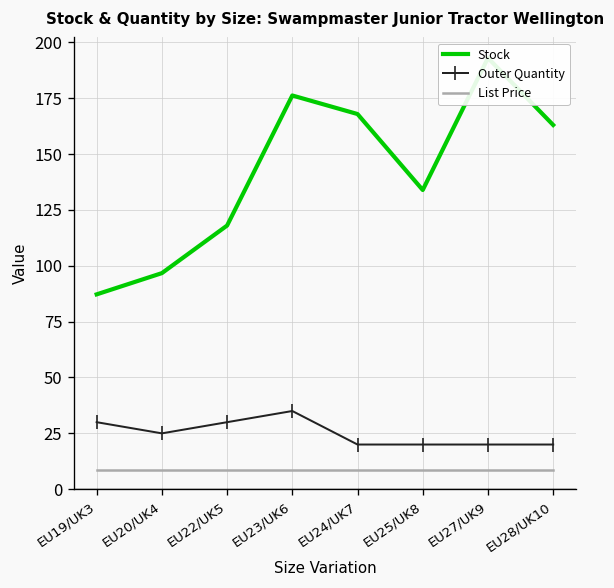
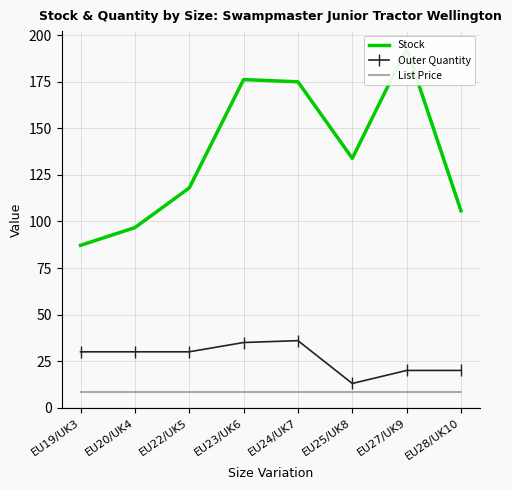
Outer Quantity, EU20/UK4: 25 -> 30
Stock, EU24/UK7: 168 -> 175
Outer Quantity, EU24/UK7: 20 -> 36
Outer Quantity, EU25/UK8: 20 -> 13
Stock, EU28/UK10: 163 -> 106
